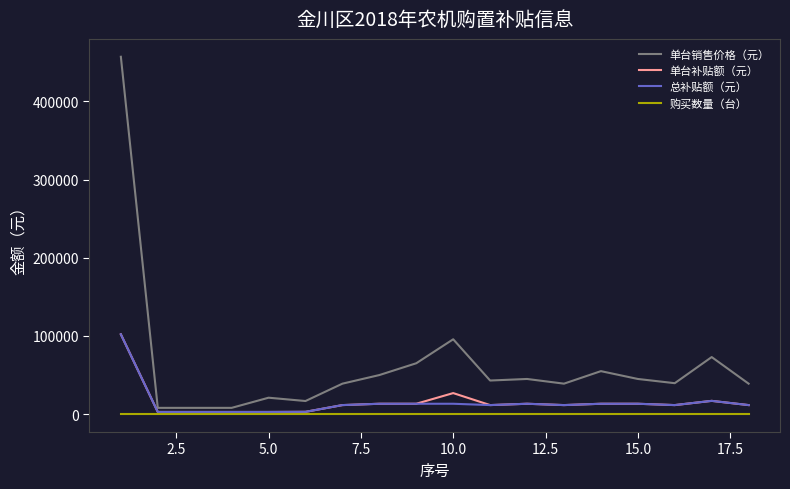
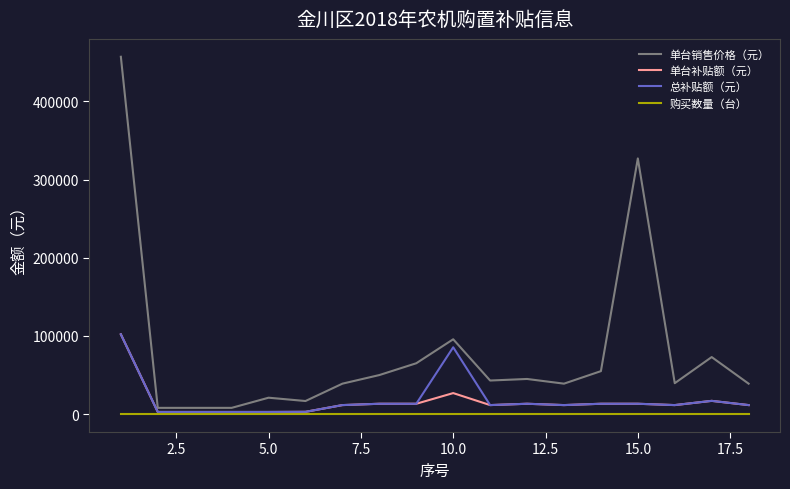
总补贴额（元）, 10.0: 10000 -> 90000
单台销售价格（元）, 15.0: 50000 -> 330000
